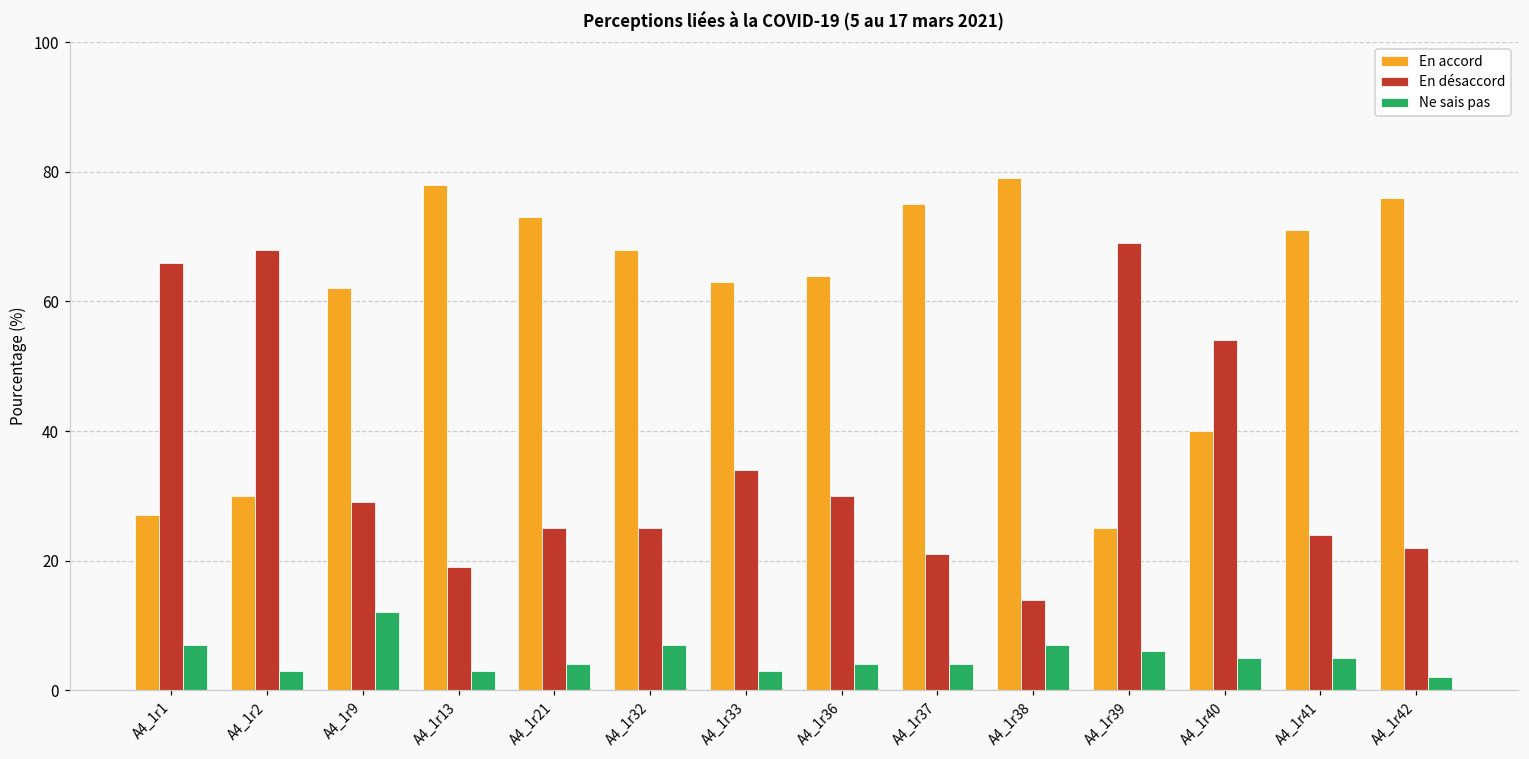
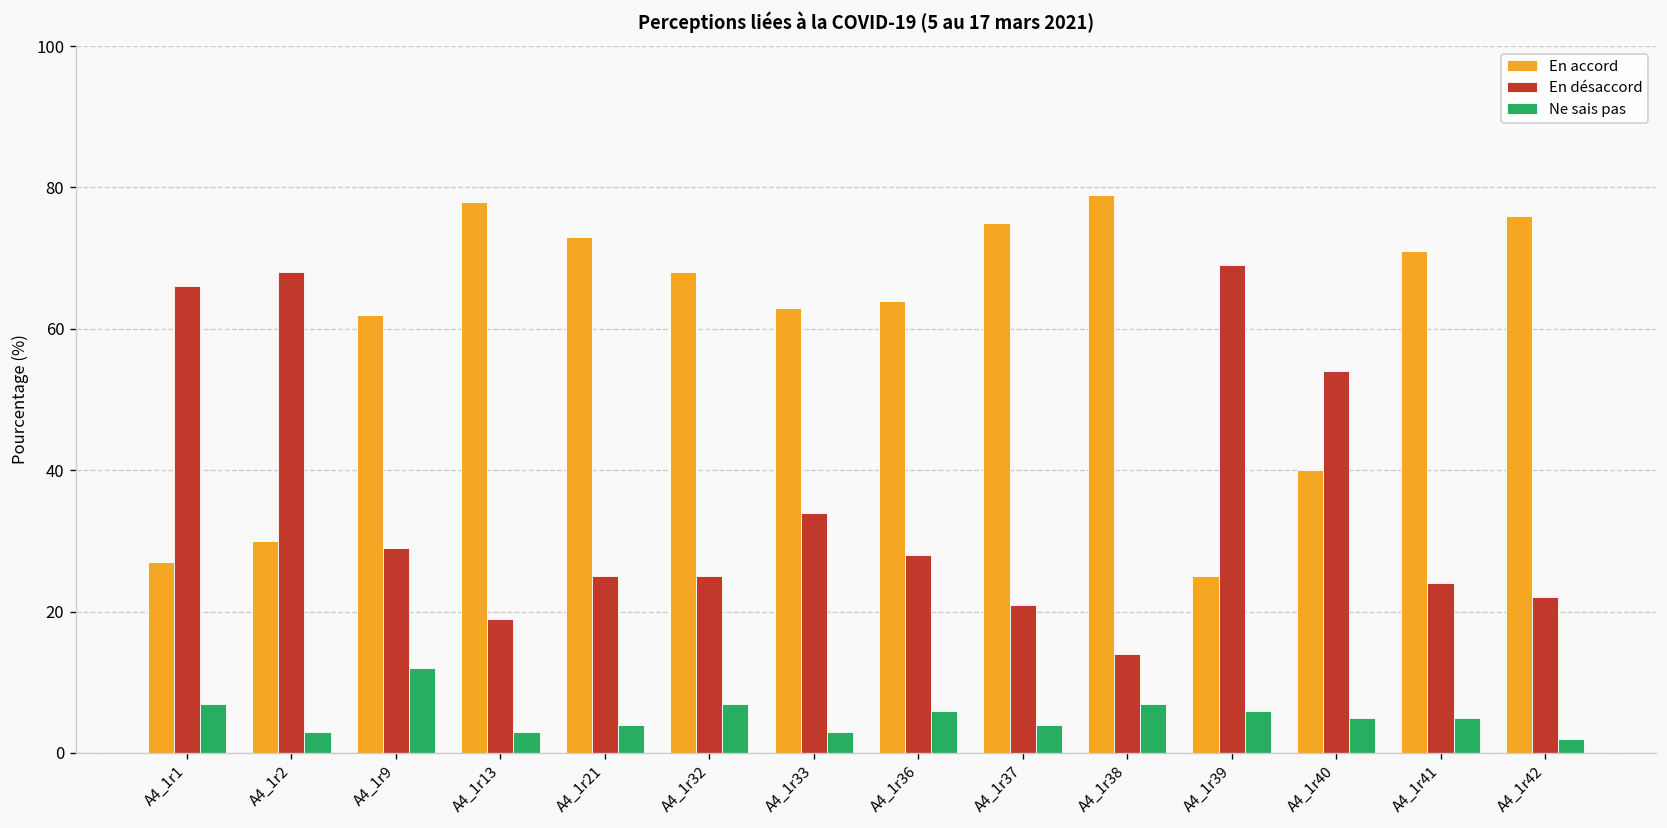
En désaccord, A4_1r36: 30 -> 28
Ne sais pas, A4_1r36: 4 -> 6
